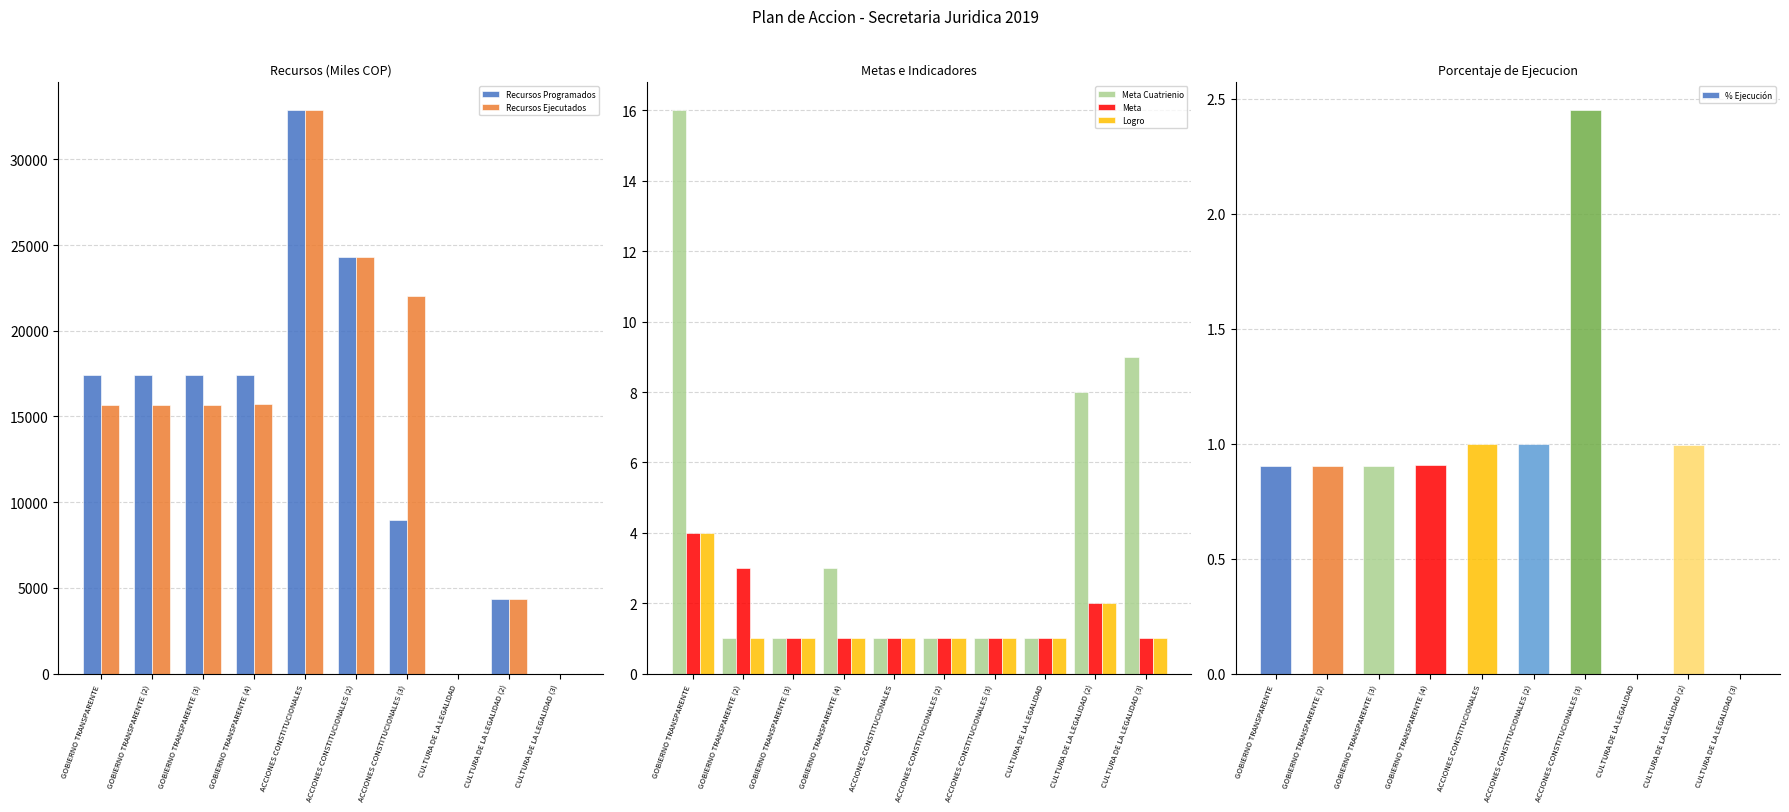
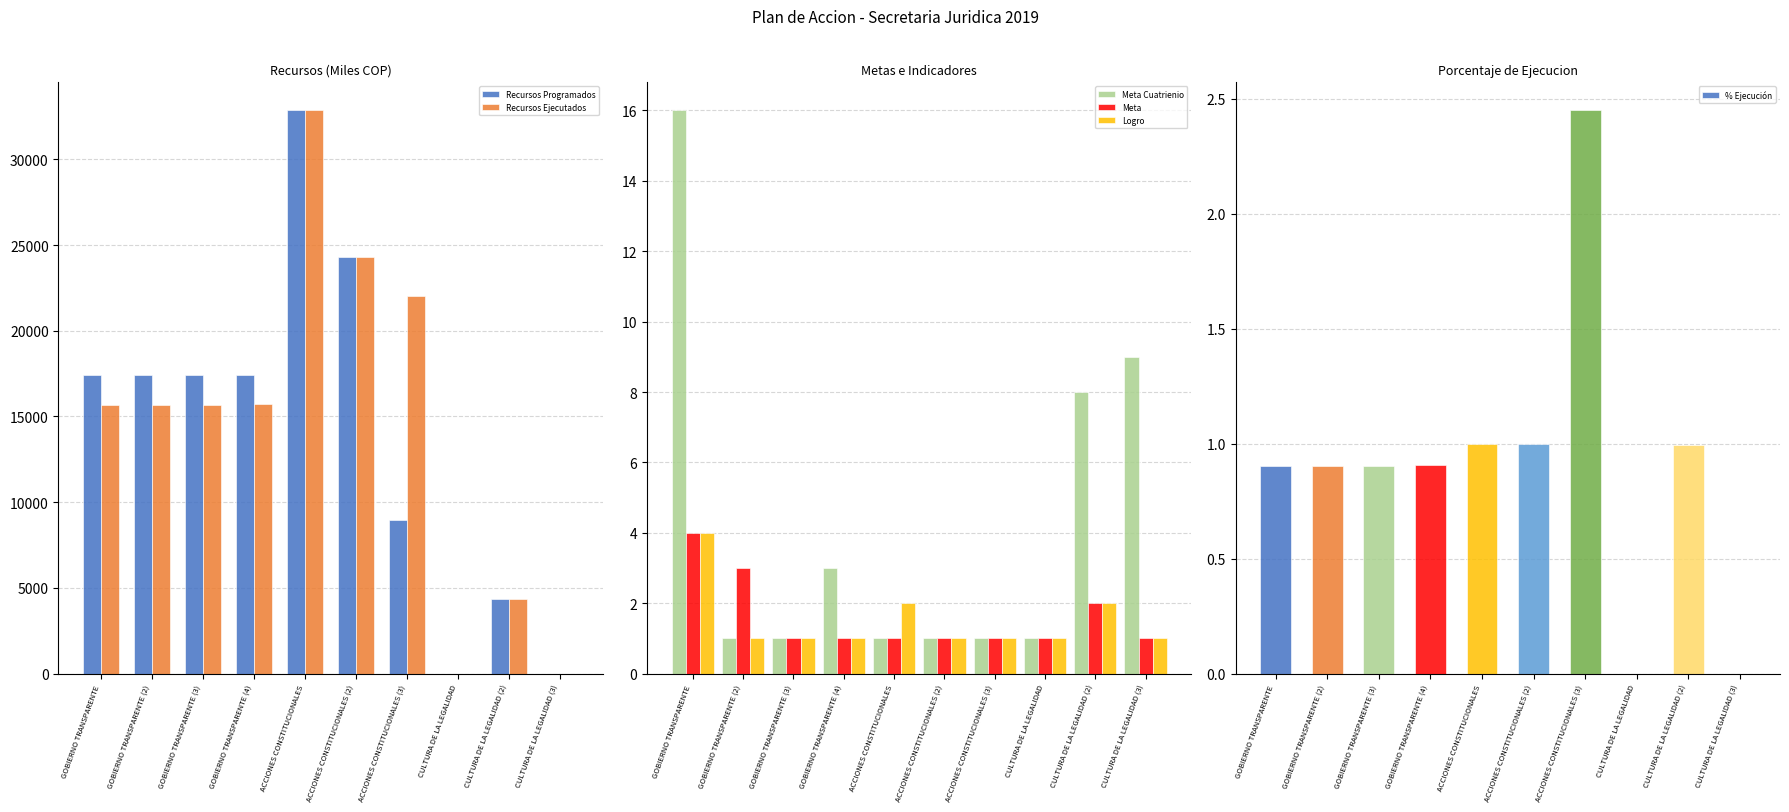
Metas e Indicadores, Logro, ACCIONES CONSTITUCIONALES: 1 -> 2
